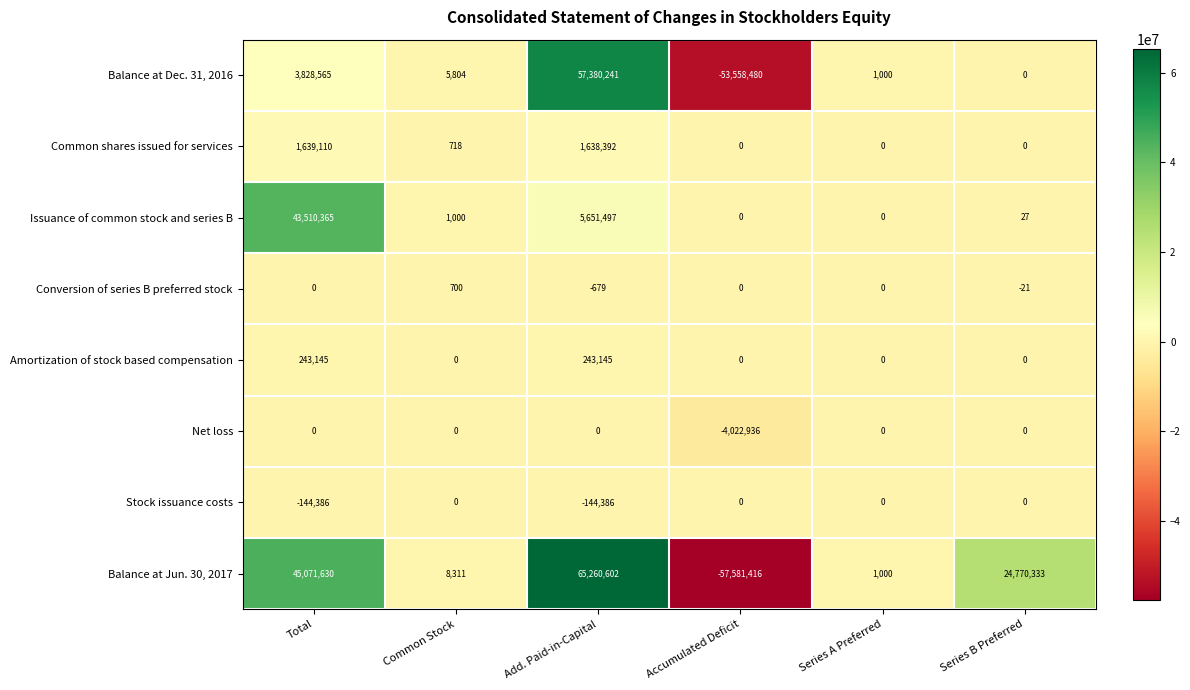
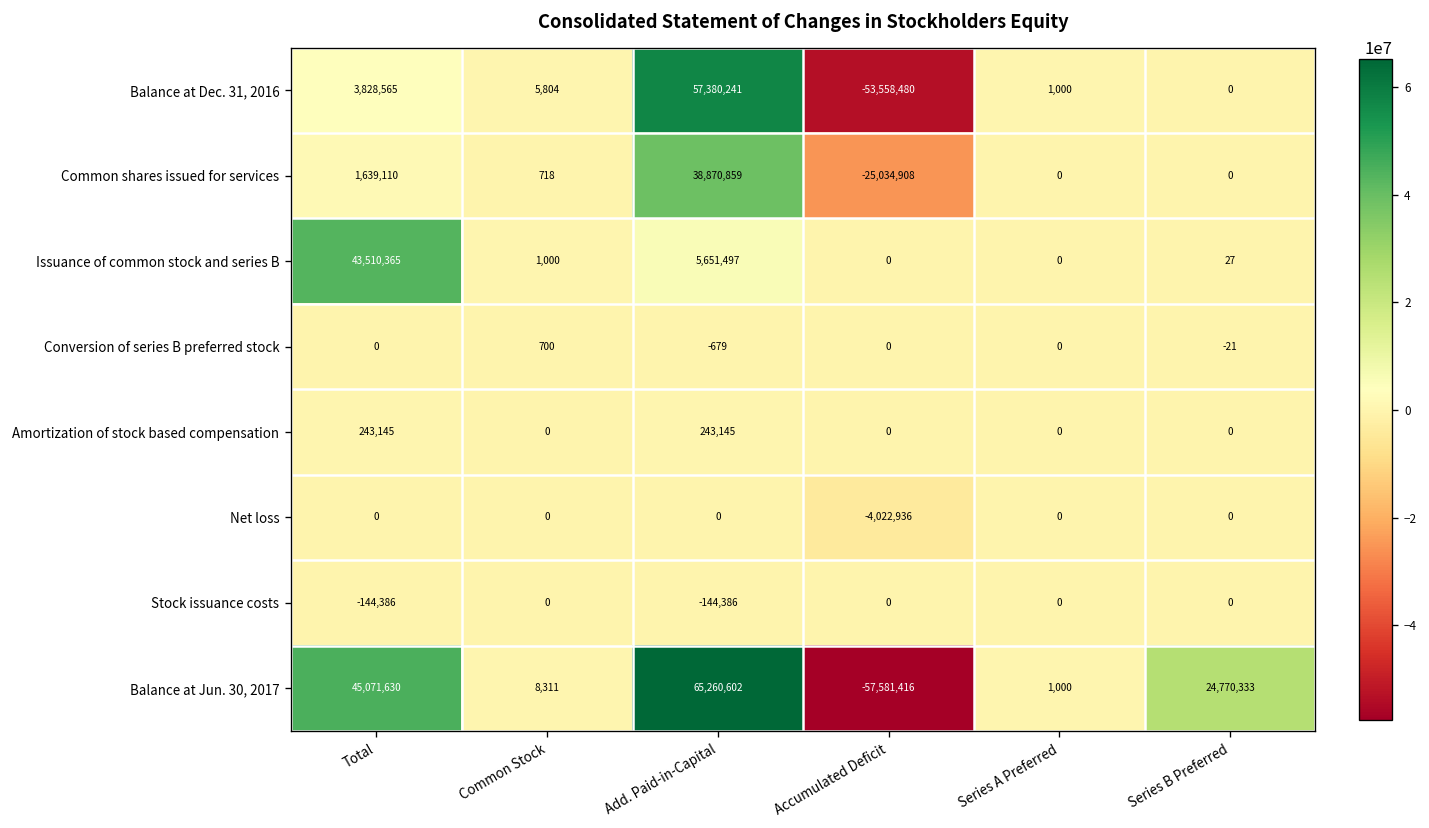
Common shares issued for services, Add. Paid-in-Capital: 1,638,392 -> 38,870,859
Common shares issued for services, Accumulated Deficit: 0 -> -25,034,908
